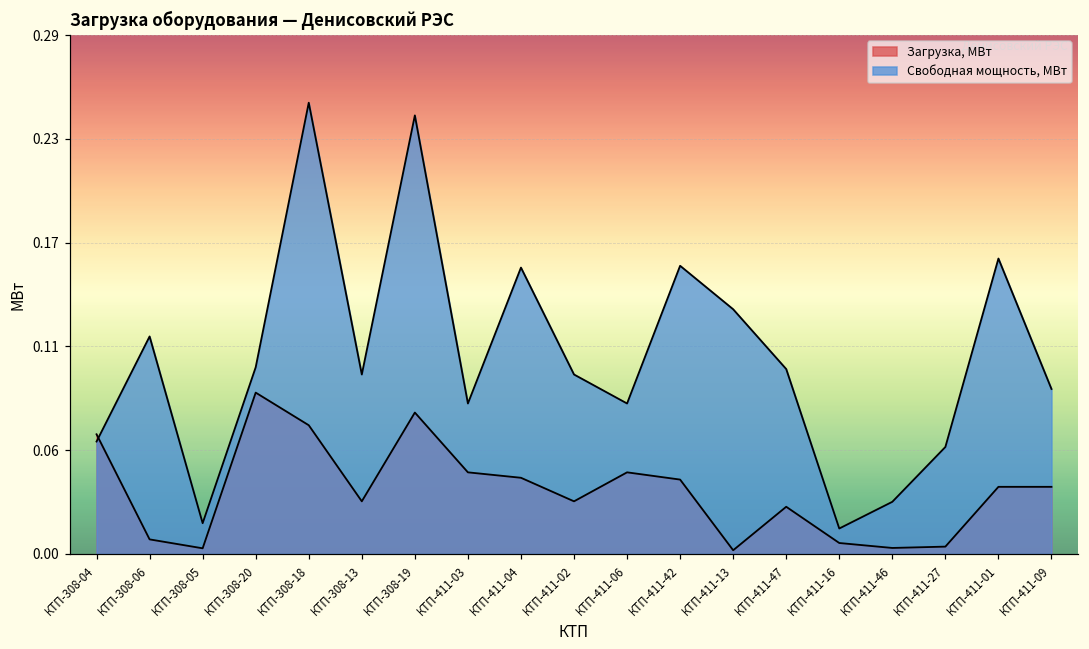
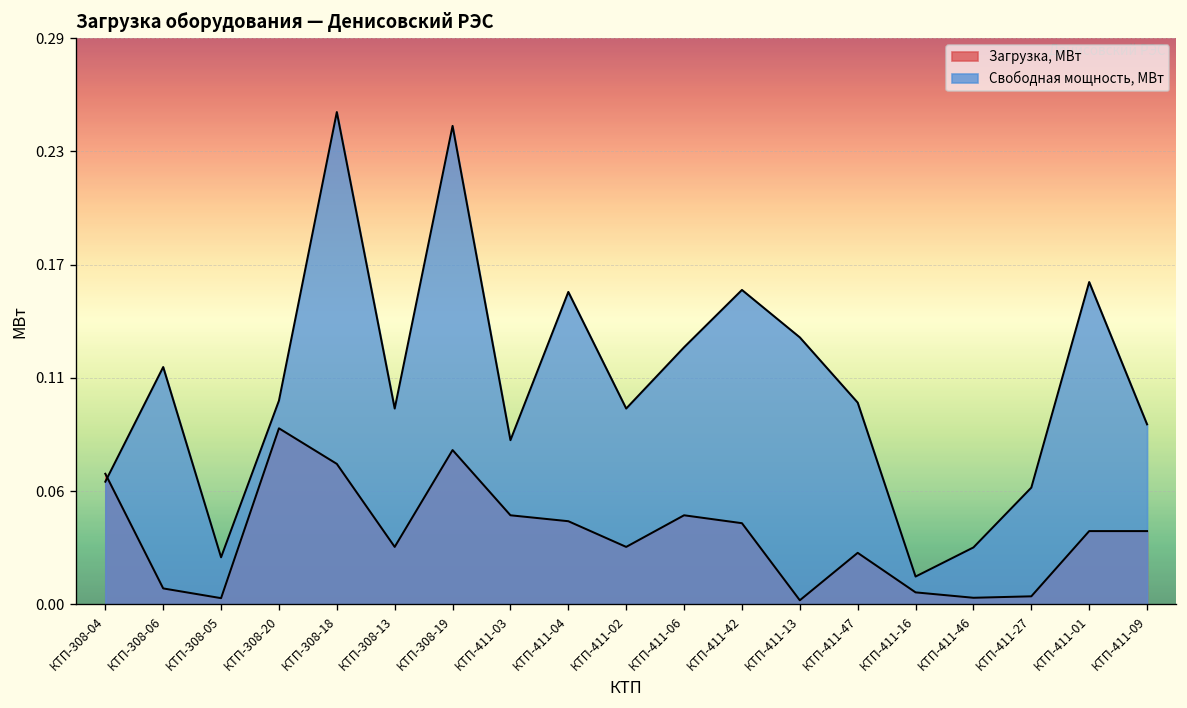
Свободная мощность, МВт, КТП-308-05: 0.017 -> 0.024
Свободная мощность, МВт, КТП-411-06: 0.083 -> 0.130
